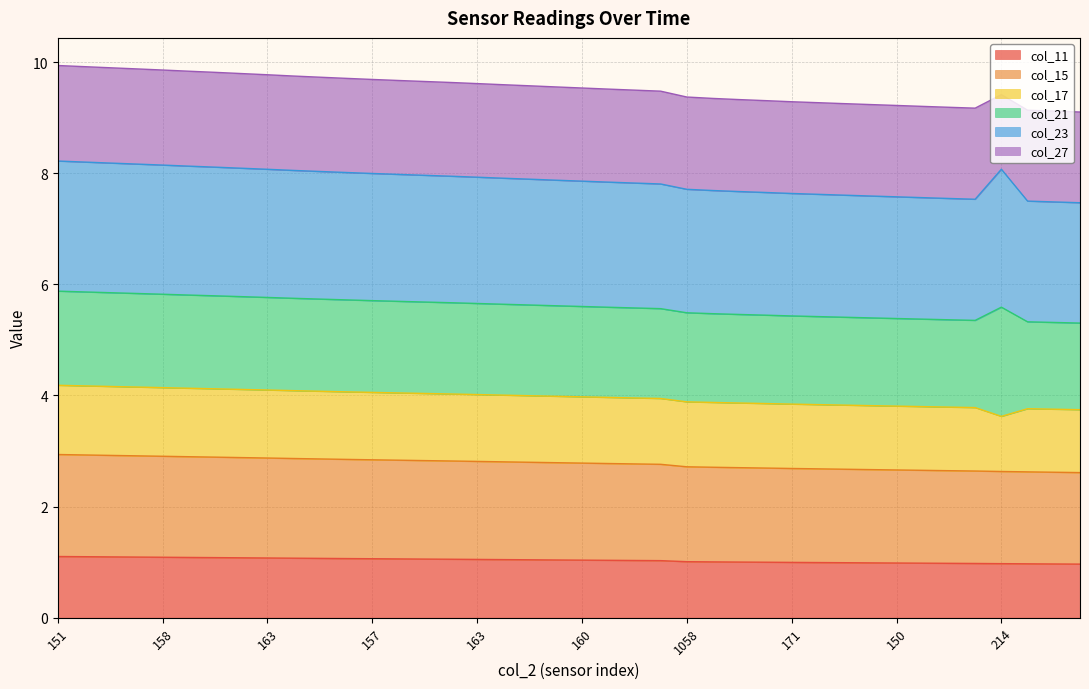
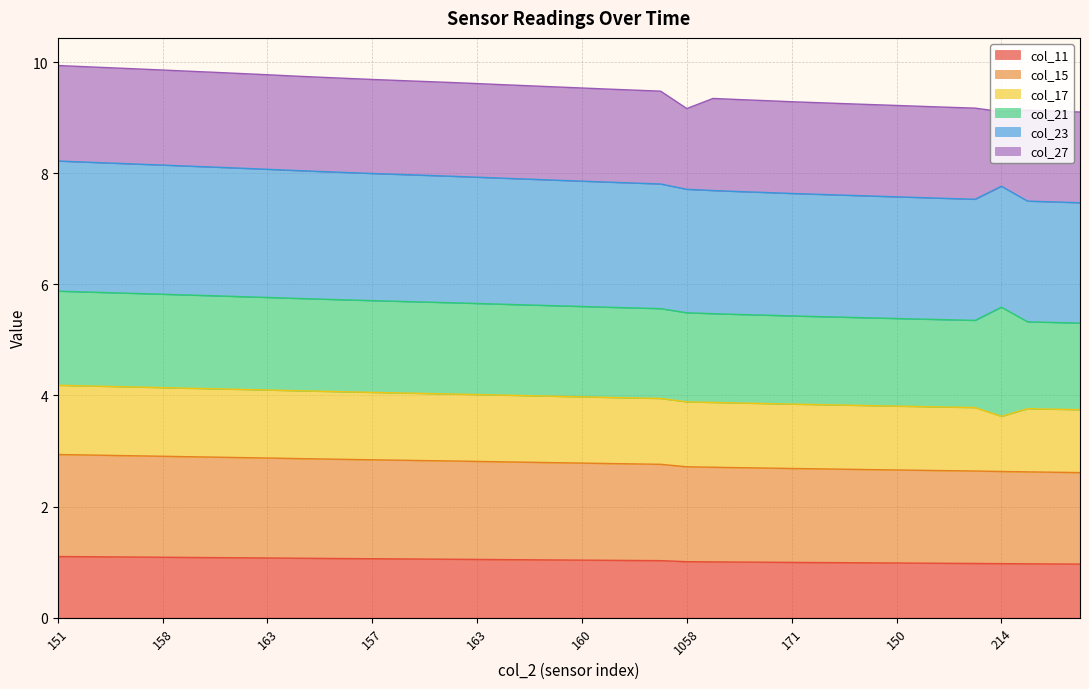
col_27, 1058: 1.7 -> 1.5
col_23, 214: 2.5 -> 2.2
